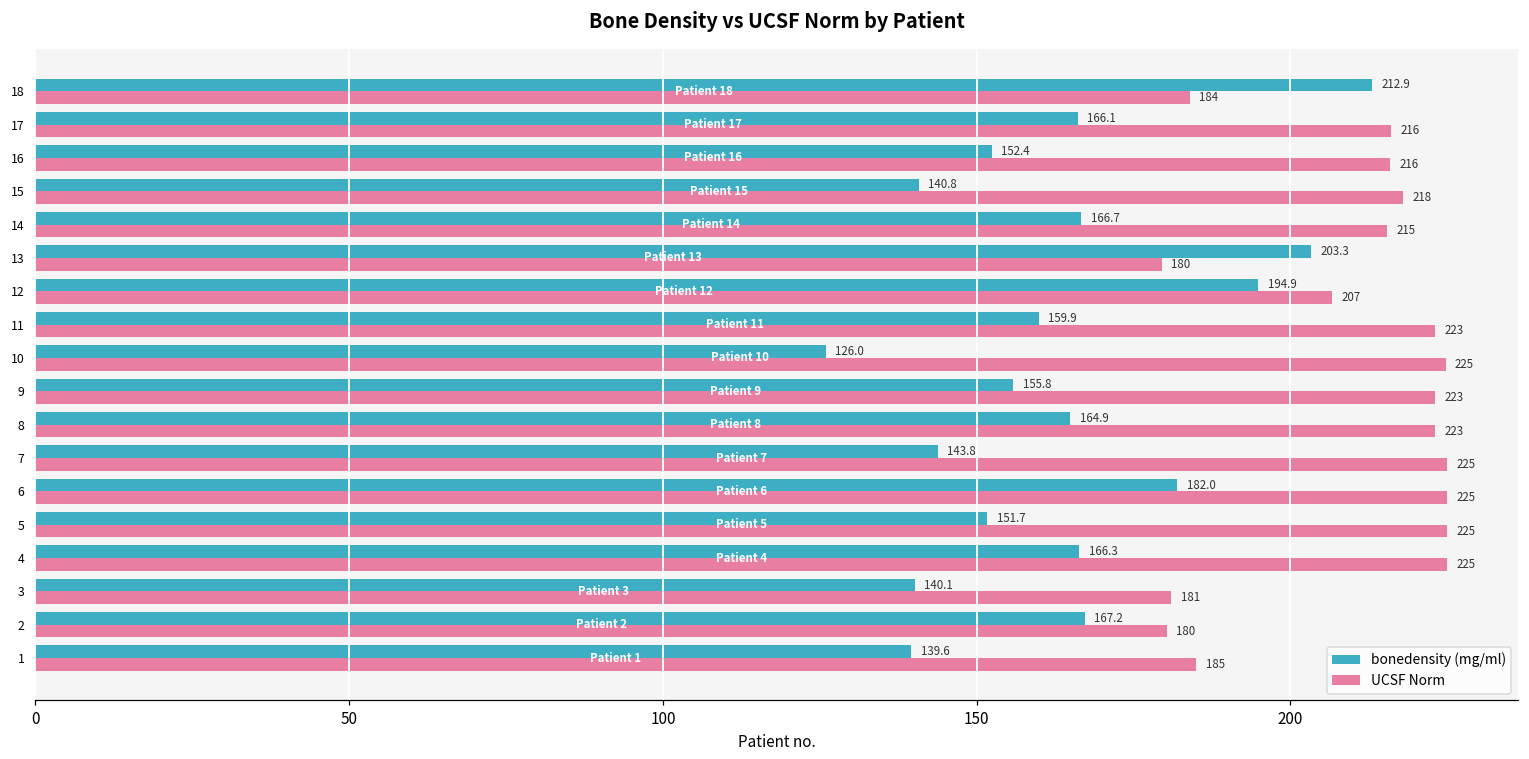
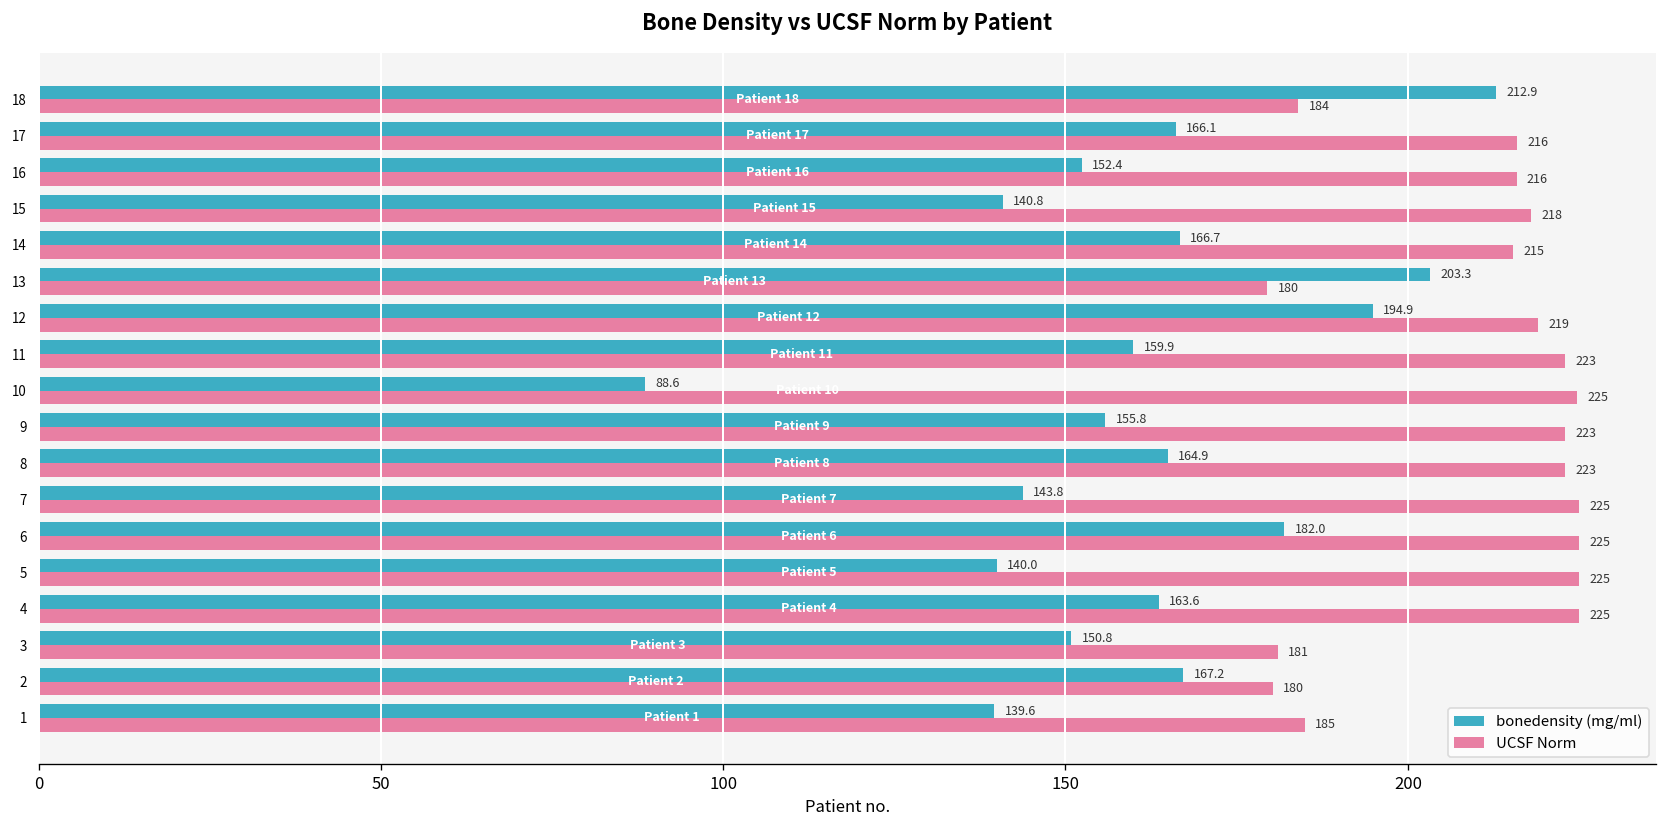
UCSF Norm, 12: 207 -> 219
bonedensity (mg/ml), 10: 126.0 -> 88.6
bonedensity (mg/ml), 5: 151.7 -> 140.0
bonedensity (mg/ml), 4: 166.3 -> 163.6
bonedensity (mg/ml), 3: 140.1 -> 150.8
